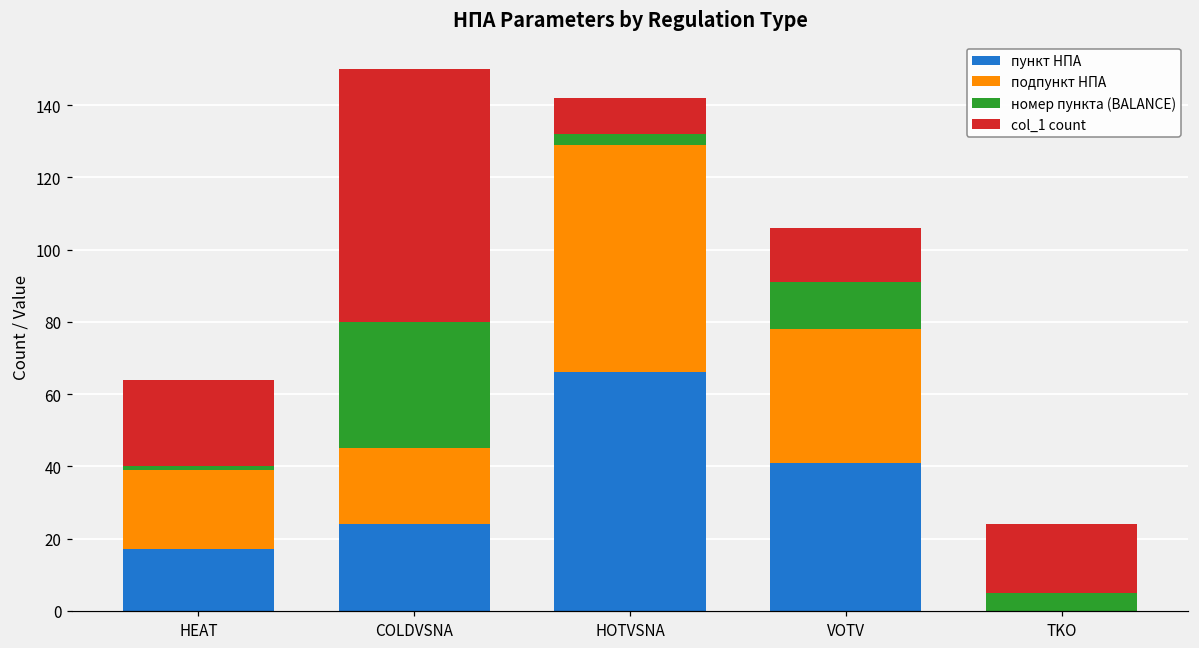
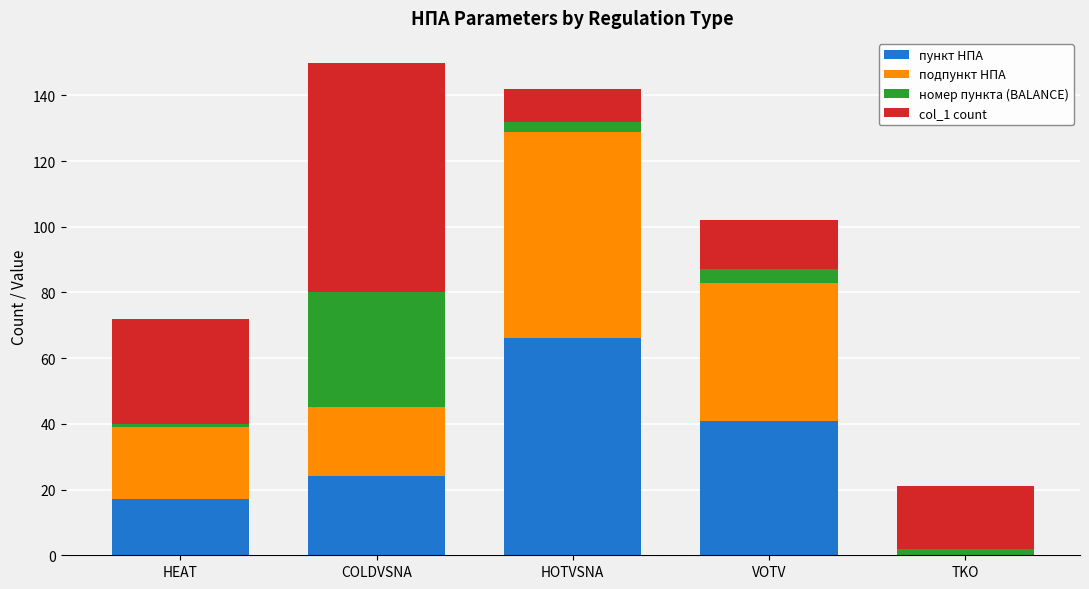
col_1 count, HEAT: 24 -> 32
подпункт НПА, VOTV: 37 -> 42
номер пункта (BALANCE), VOTV: 13 -> 4
номер пункта (BALANCE), TKO: 5 -> 2
